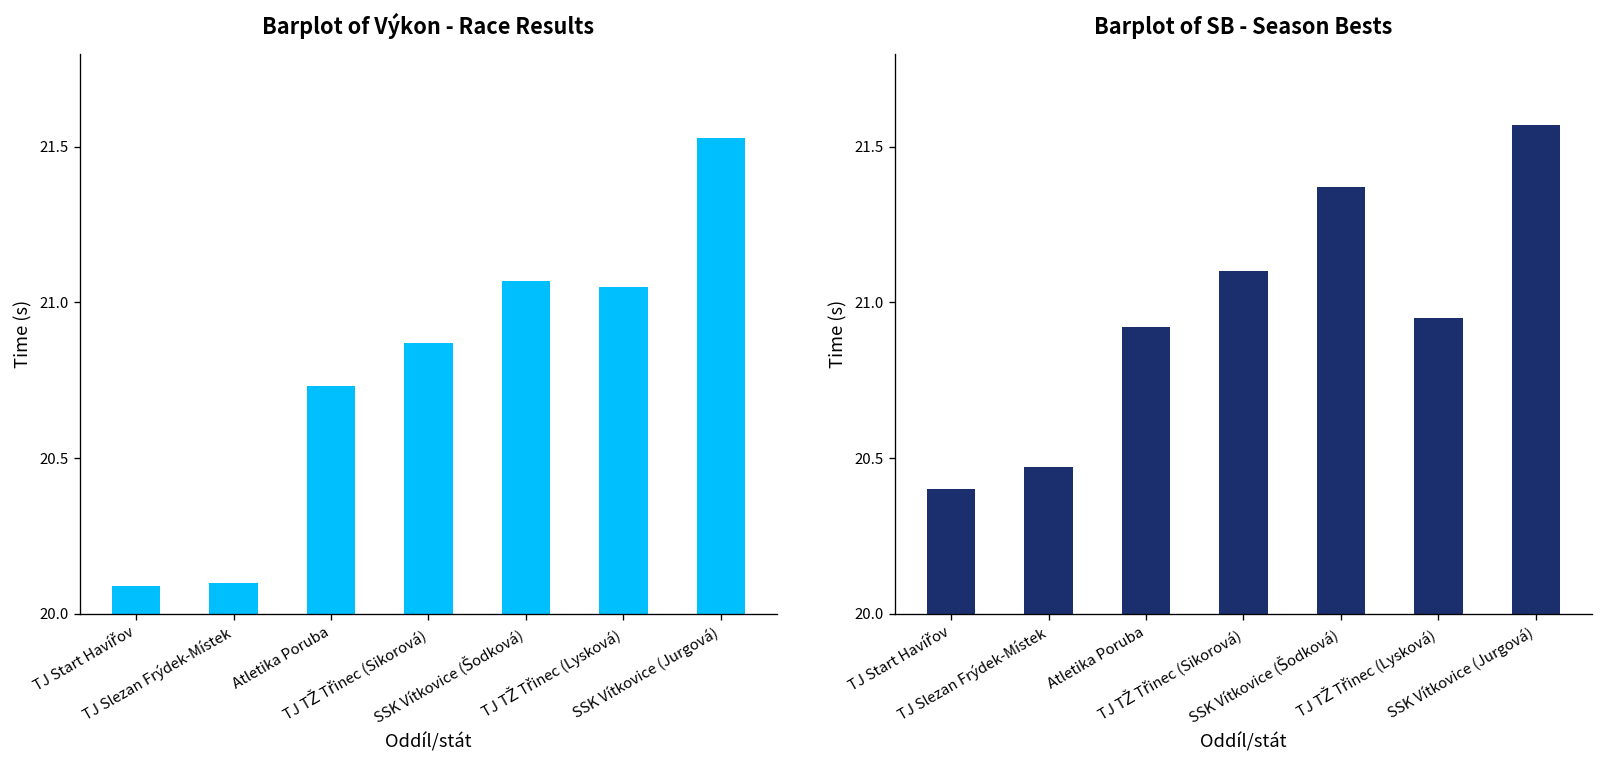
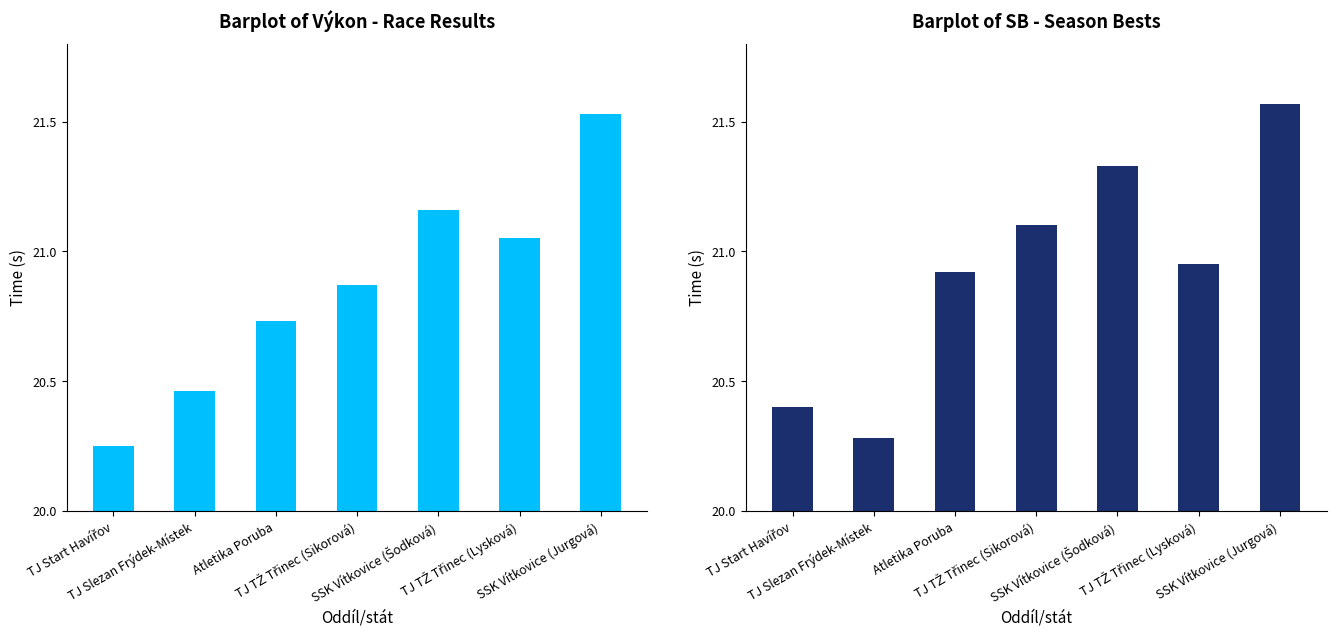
Barplot of Výkon - Race Results, TJ Start Havířov: 20.09 -> 20.25
Barplot of Výkon - Race Results, TJ Slezan Frýdek-Místek: 20.10 -> 20.46
Barplot of Výkon - Race Results, SSK Vítkovice (Šodková): 21.07 -> 21.16
Barplot of SB - Season Bests, TJ Slezan Frýdek-Místek: 20.47 -> 20.28
Barplot of SB - Season Bests, SSK Vítkovice (Šodková): 21.37 -> 21.33
